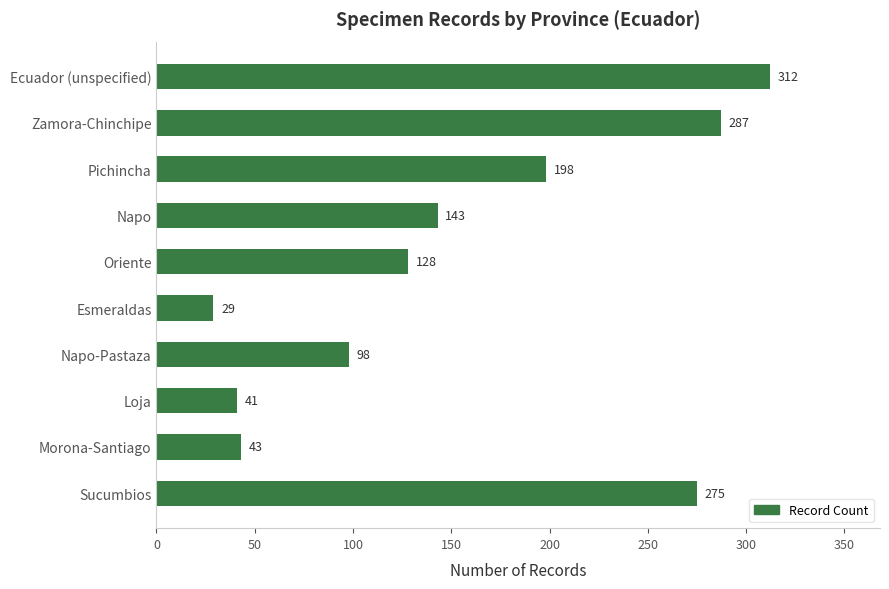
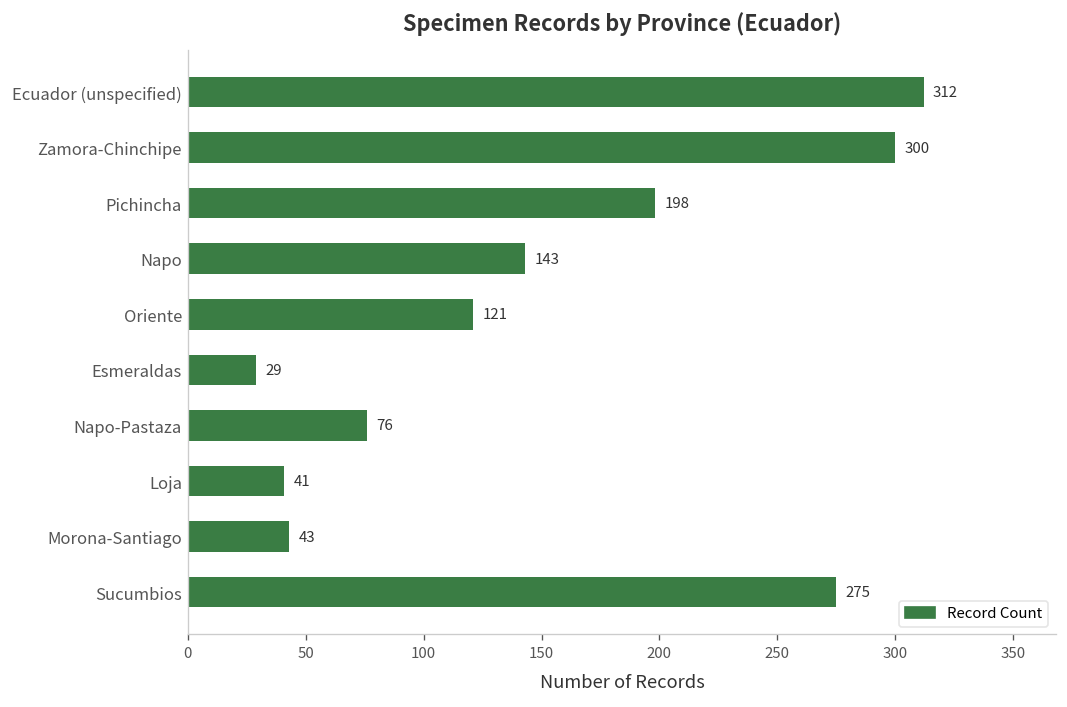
Zamora-Chinchipe: 287 -> 300
Oriente: 128 -> 121
Napo-Pastaza: 98 -> 76
